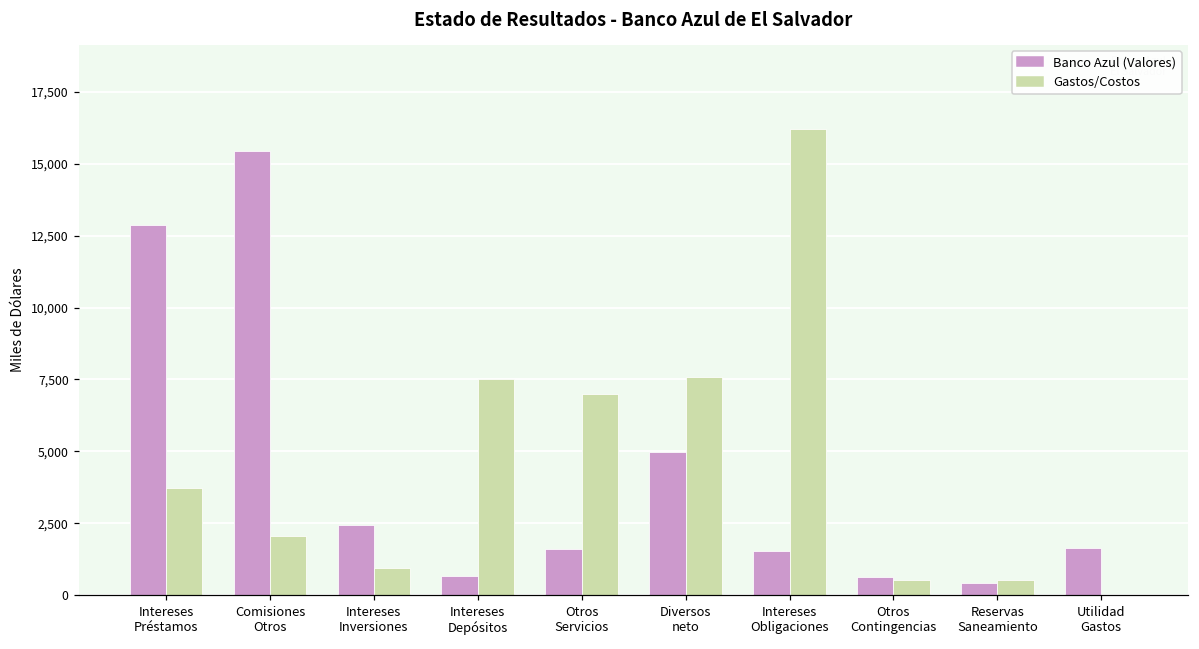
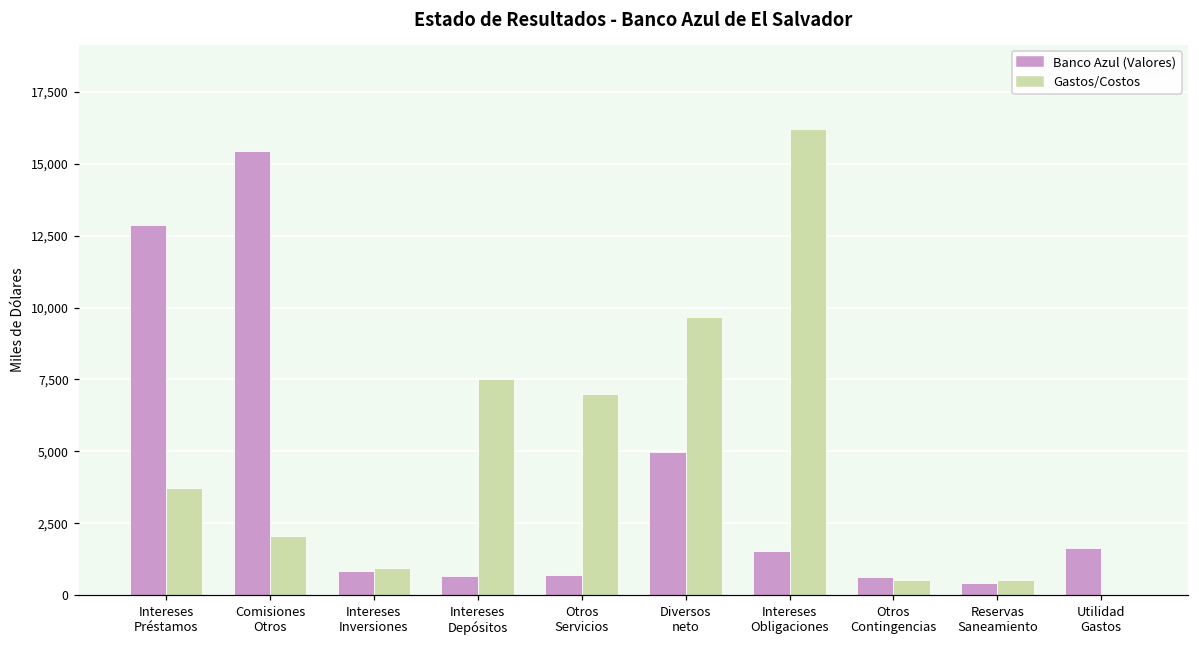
Banco Azul (Valores), Intereses Inversiones: 2,400 -> 900
Banco Azul (Valores), Otros Servicios: 1,600 -> 700
Gastos/Costos, Diversos neto: 7,600 -> 9,700
